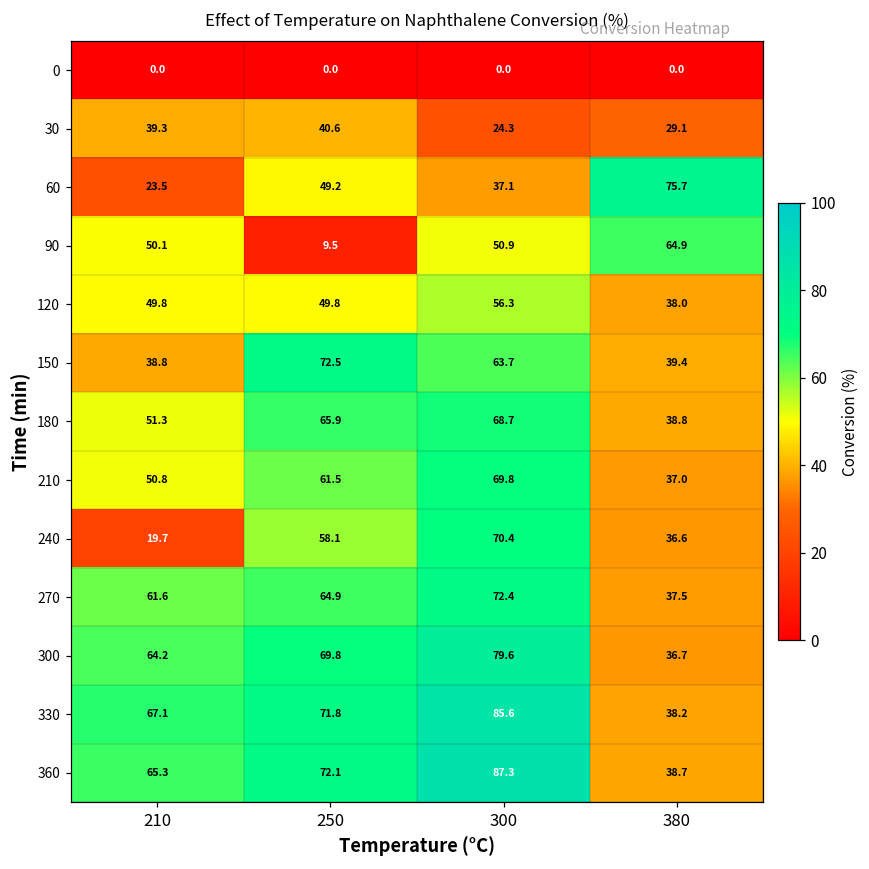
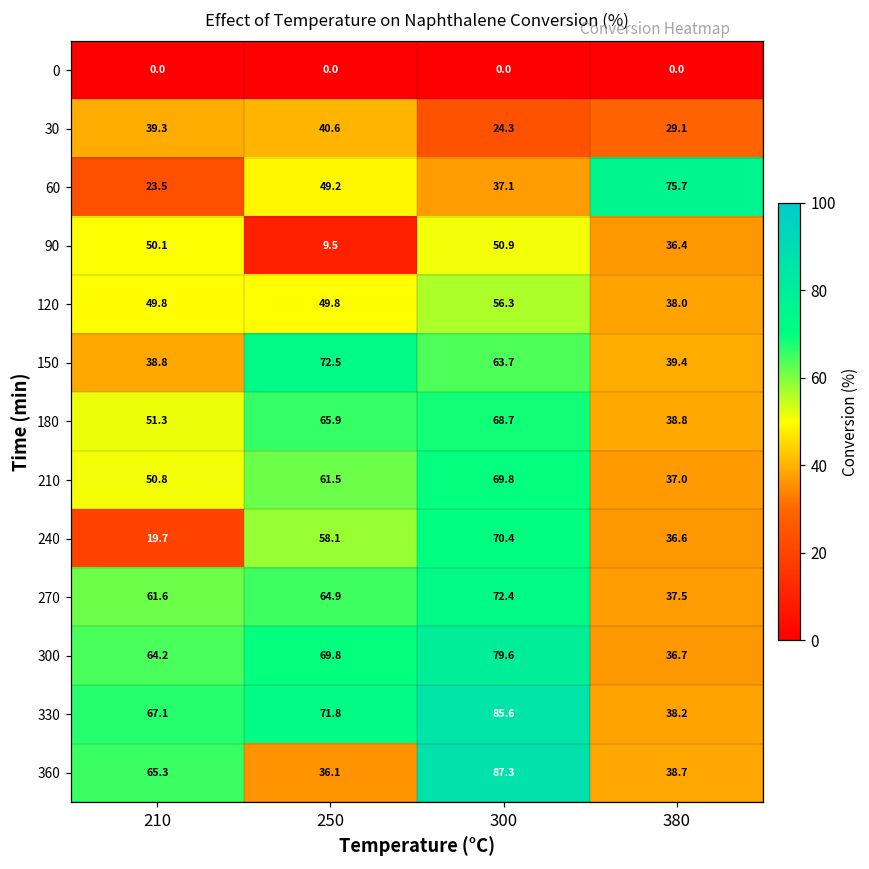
90, 380: 64.9 -> 36.4
360, 250: 72.1 -> 36.1
